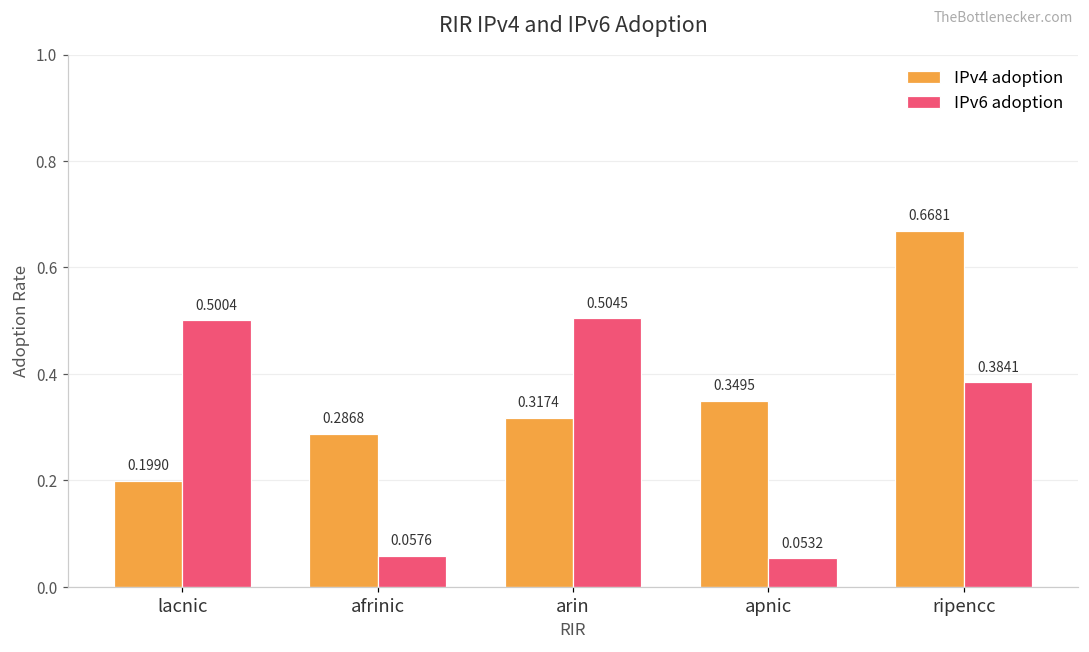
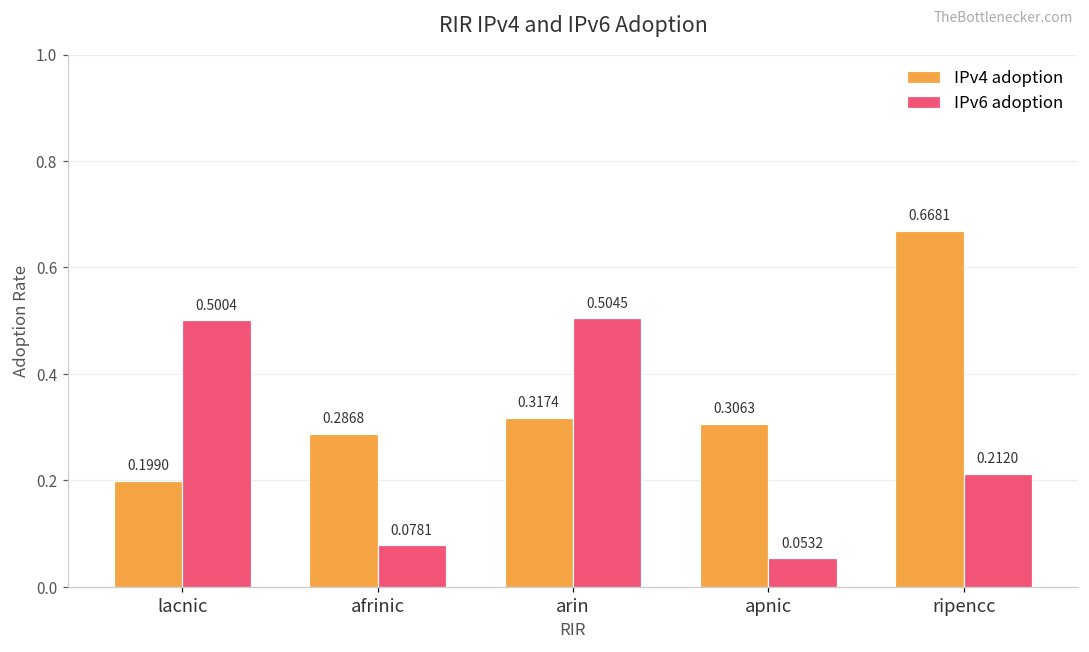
IPv6 adoption, afrinic: 0.0576 -> 0.0781
IPv4 adoption, apnic: 0.3495 -> 0.3063
IPv6 adoption, ripencc: 0.3841 -> 0.2120
